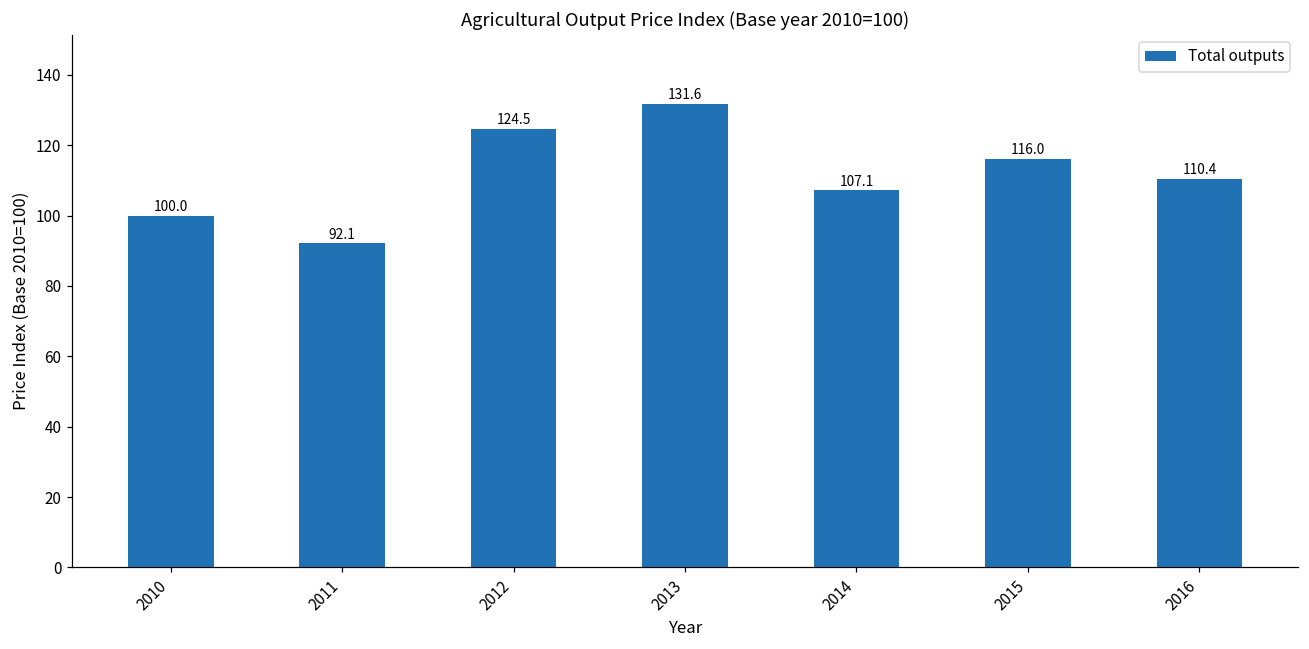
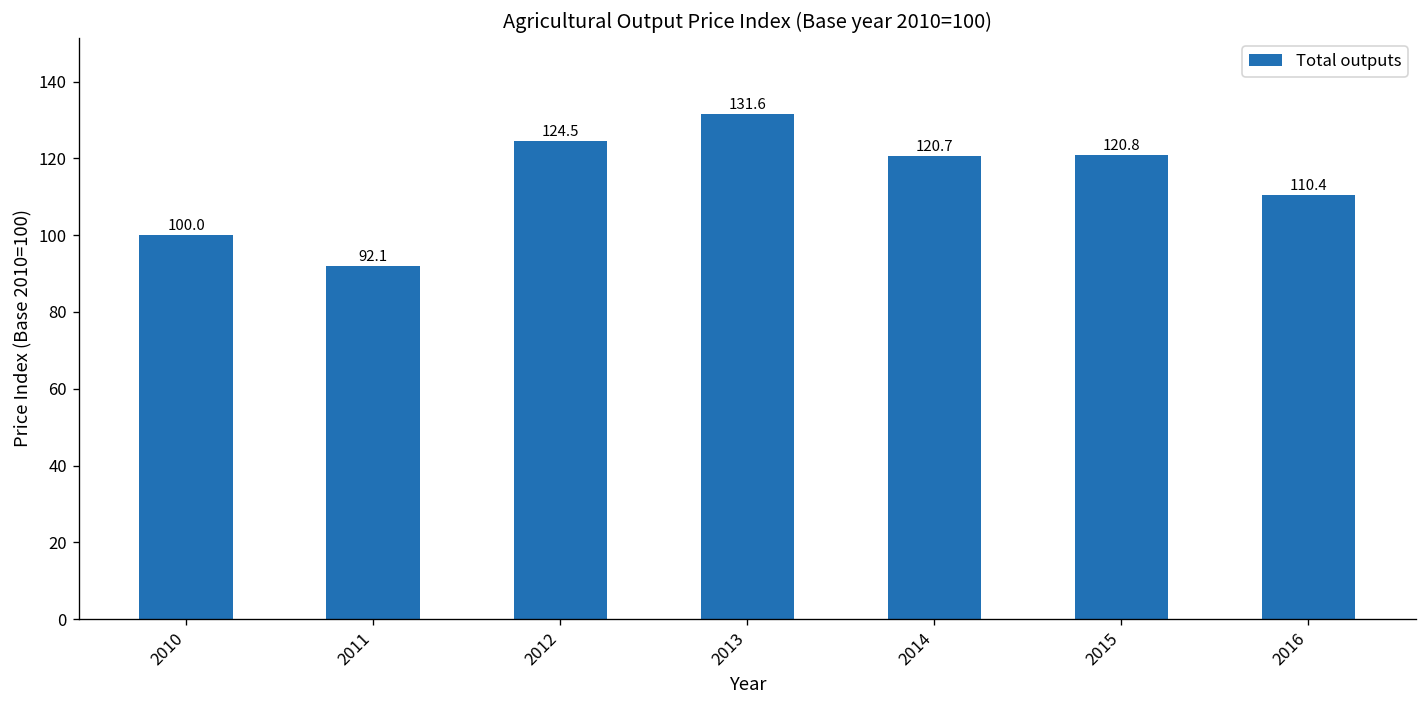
2014: 107.1 -> 120.7
2015: 116.0 -> 120.8
